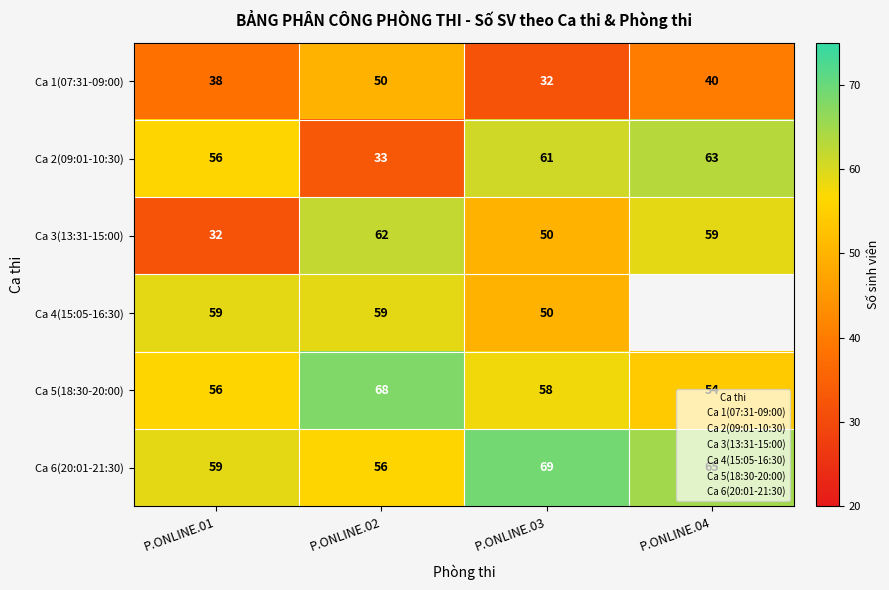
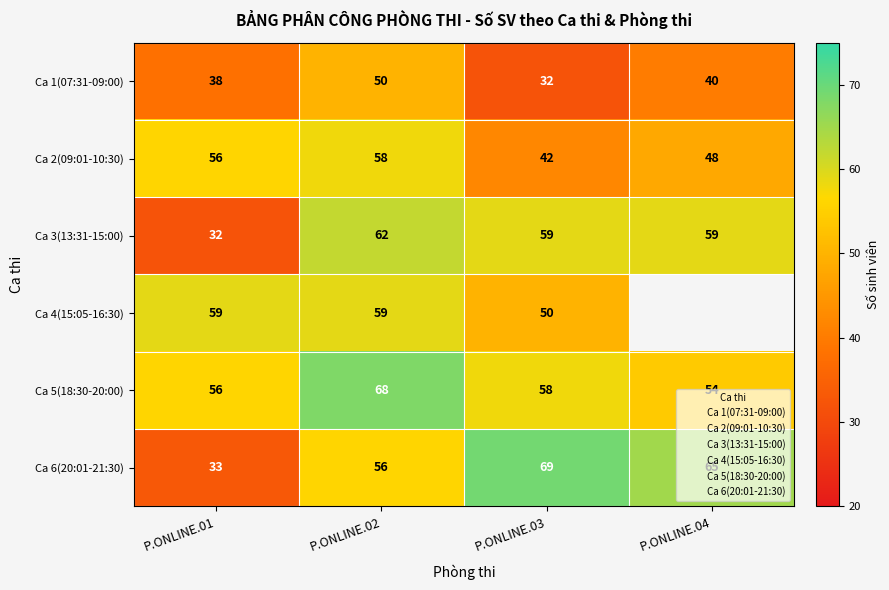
Ca 2(09:01-10:30), P.ONLINE.02: 33 -> 58
Ca 2(09:01-10:30), P.ONLINE.03: 61 -> 42
Ca 2(09:01-10:30), P.ONLINE.04: 63 -> 48
Ca 3(13:31-15:00), P.ONLINE.03: 50 -> 59
Ca 6(20:01-21:30), P.ONLINE.01: 59 -> 33
